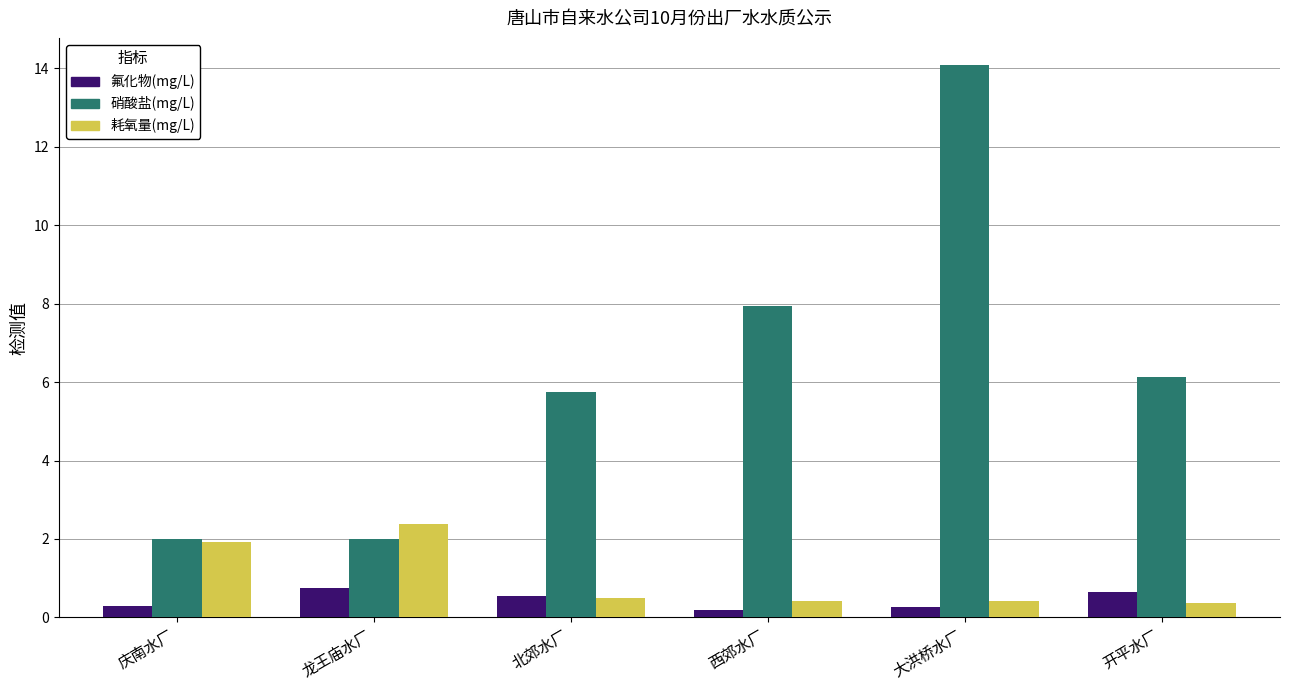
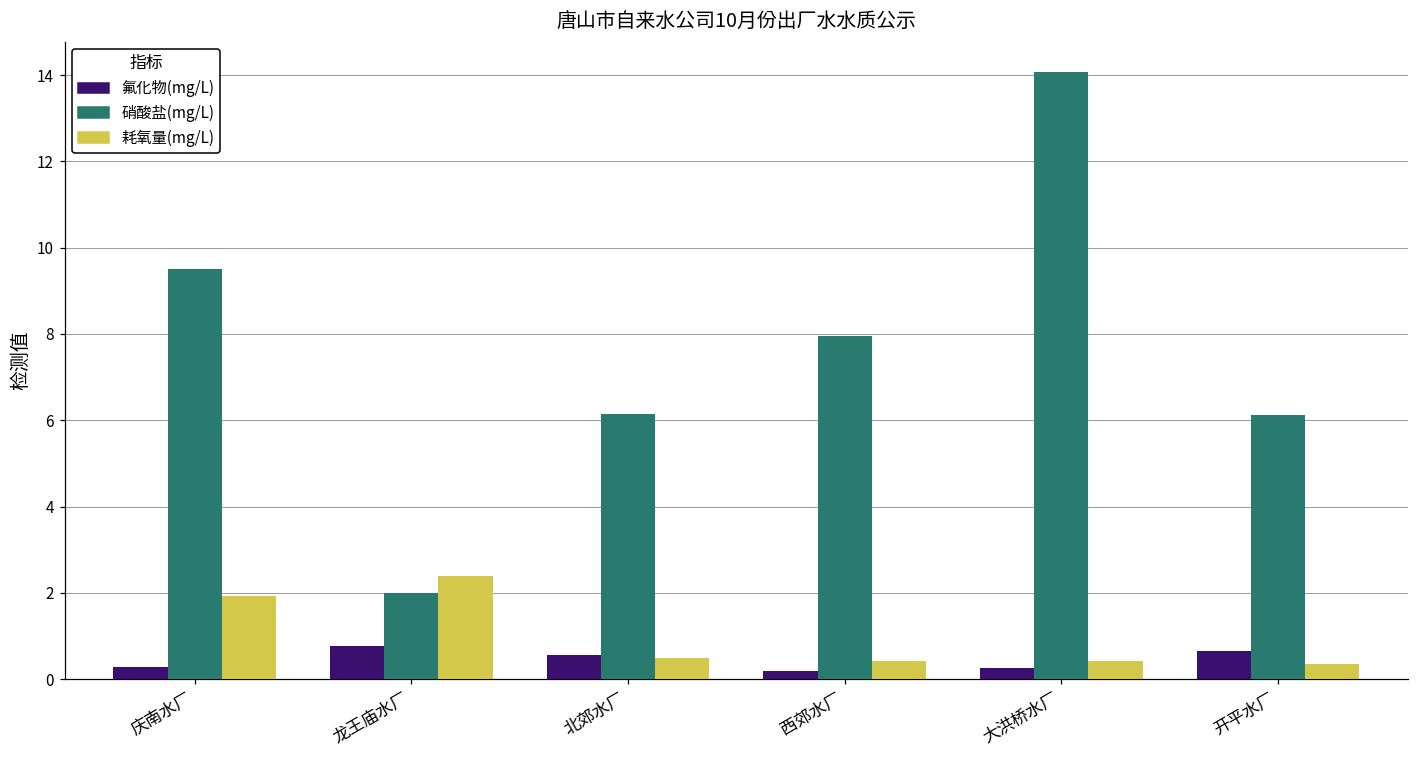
硝酸盐(mg/L), 庆南水厂: 2.0 -> 9.5
硝酸盐(mg/L), 北郊水厂: 5.7 -> 6.2
